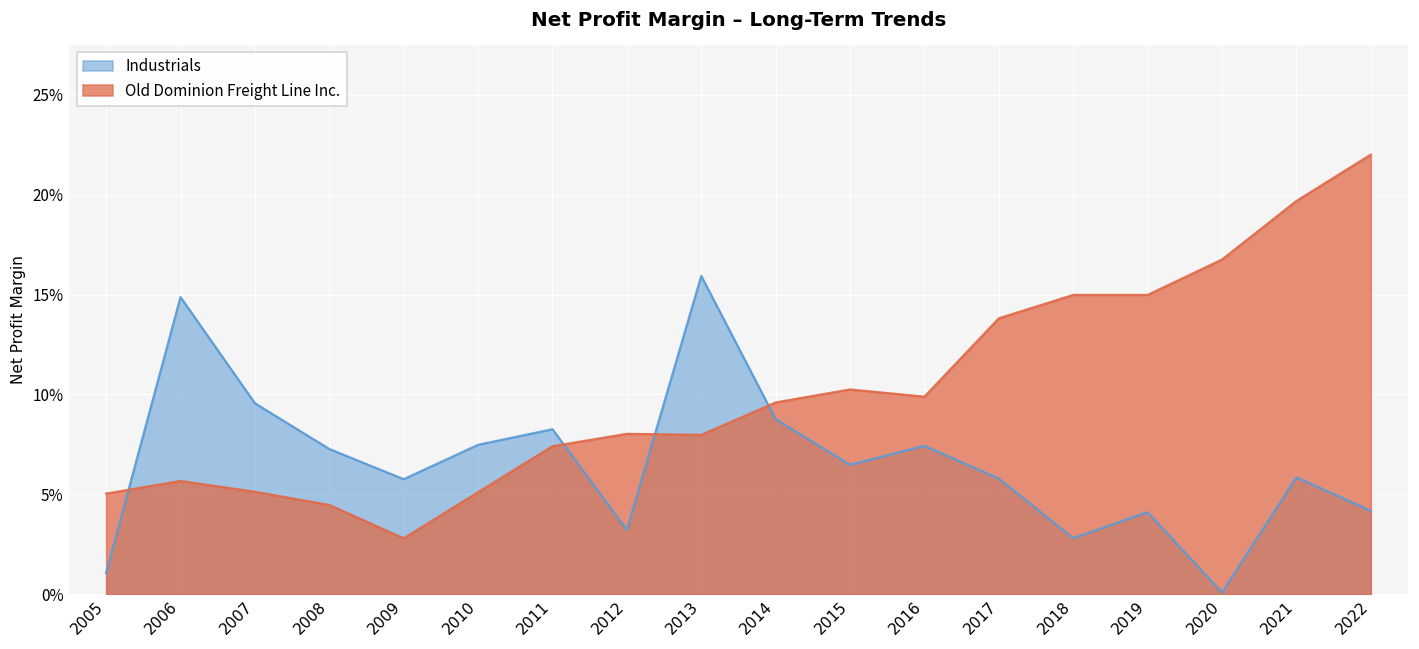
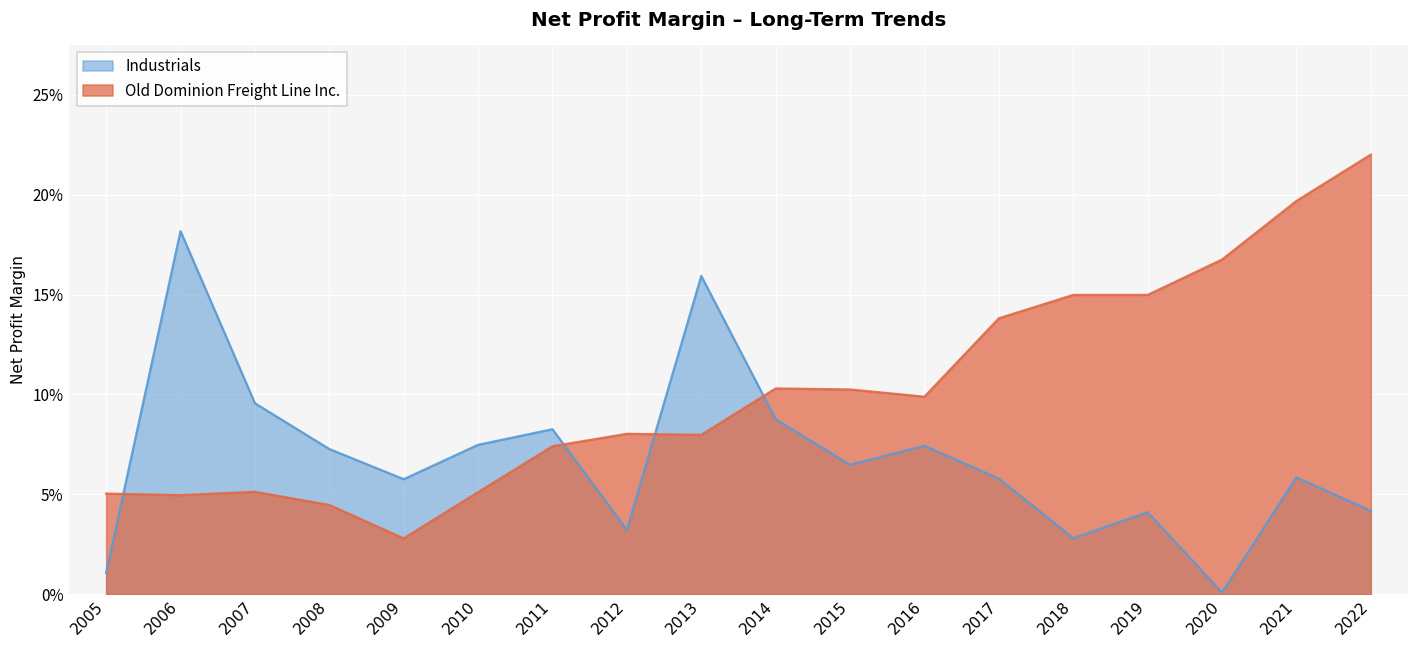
Industrials, 2006: 14.9% -> 18.2%
Old Dominion Freight Line Inc., 2006: 5.7% -> 5.0%
Old Dominion Freight Line Inc., 2014: 9.6% -> 10.3%
